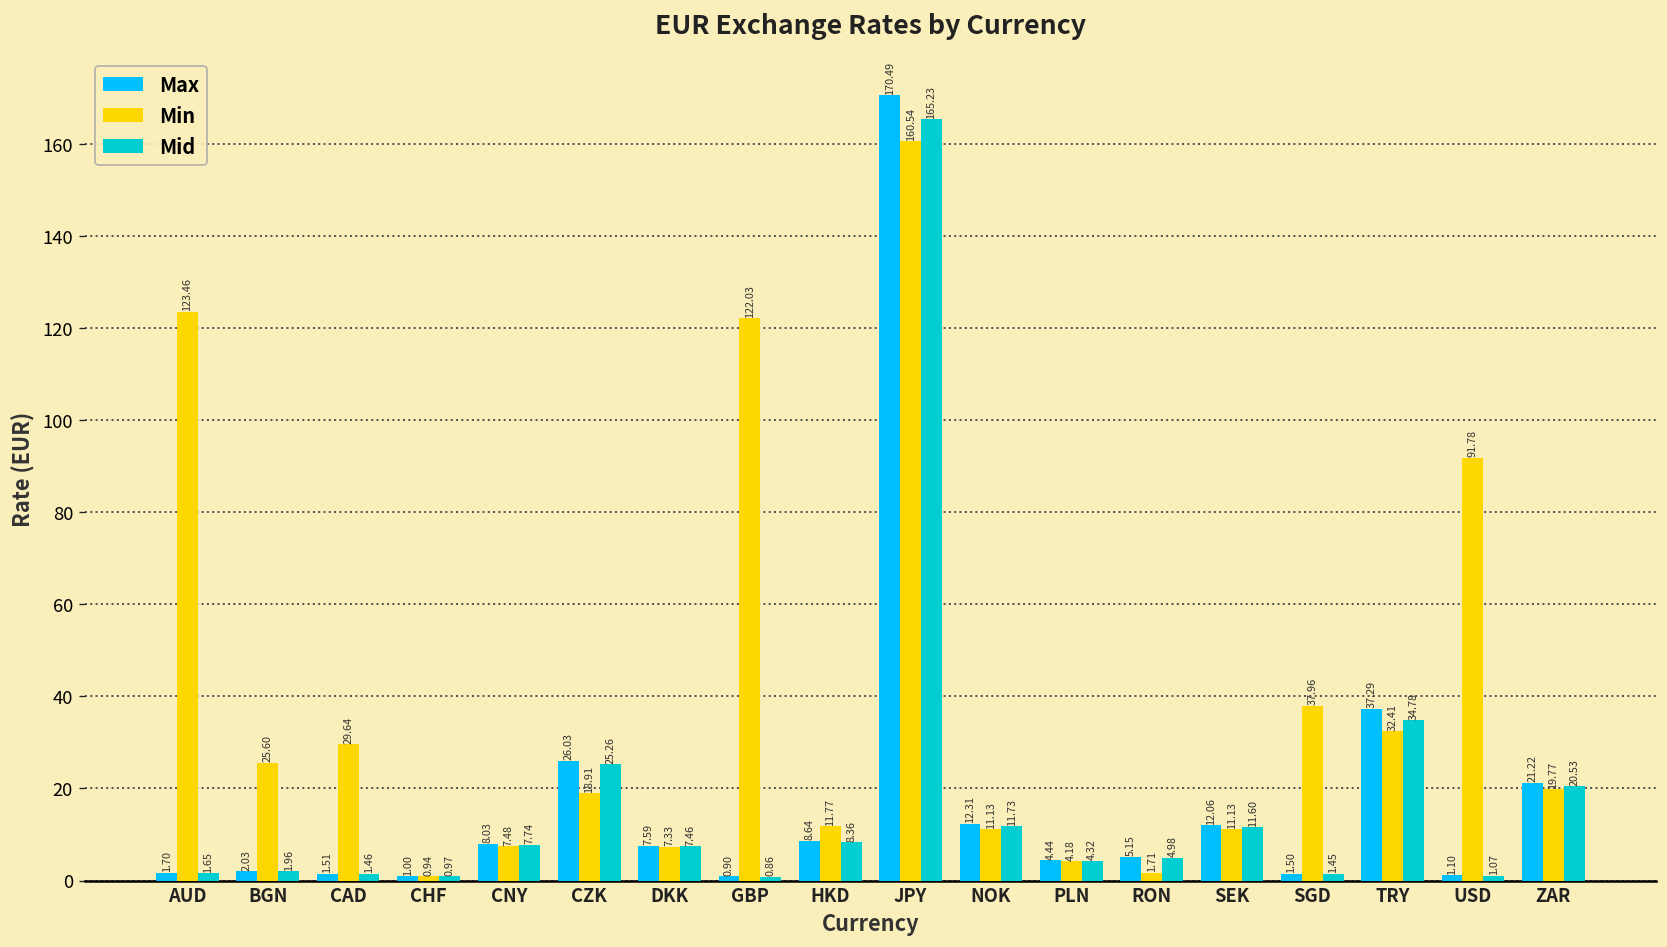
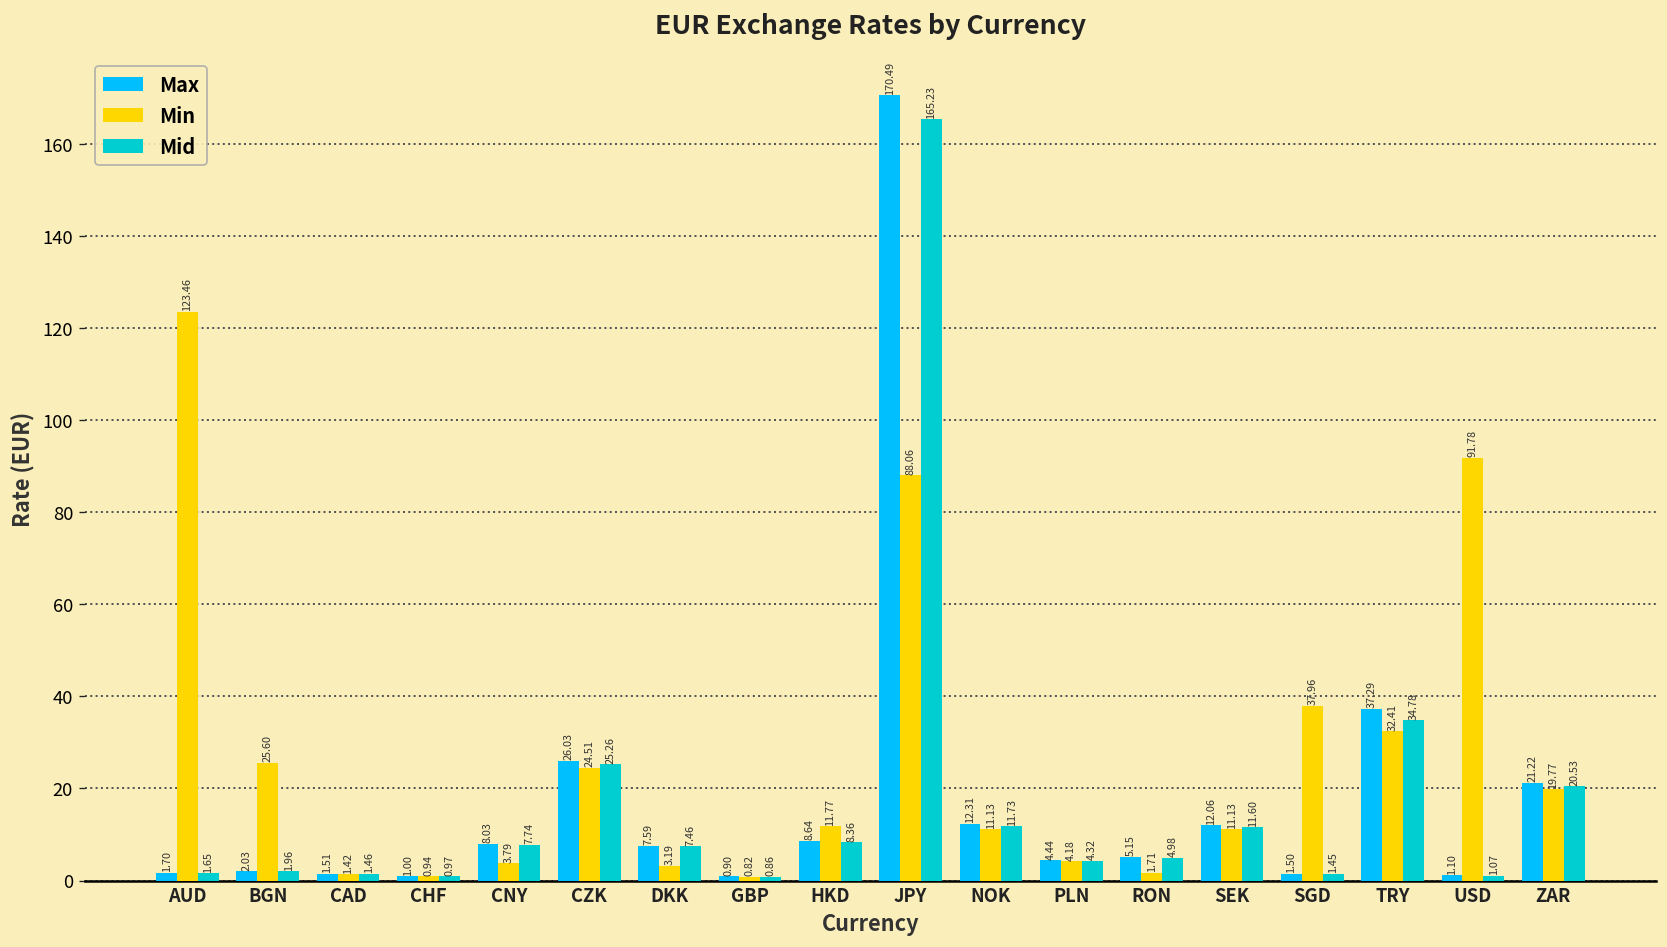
Min, CAD: 29.64 -> 1.42
Min, CNY: 7.48 -> 3.79
Min, CZK: 18.91 -> 24.51
Min, DKK: 7.33 -> 3.19
Min, GBP: 122.03 -> 0.82
Min, JPY: 160.54 -> 88.06
